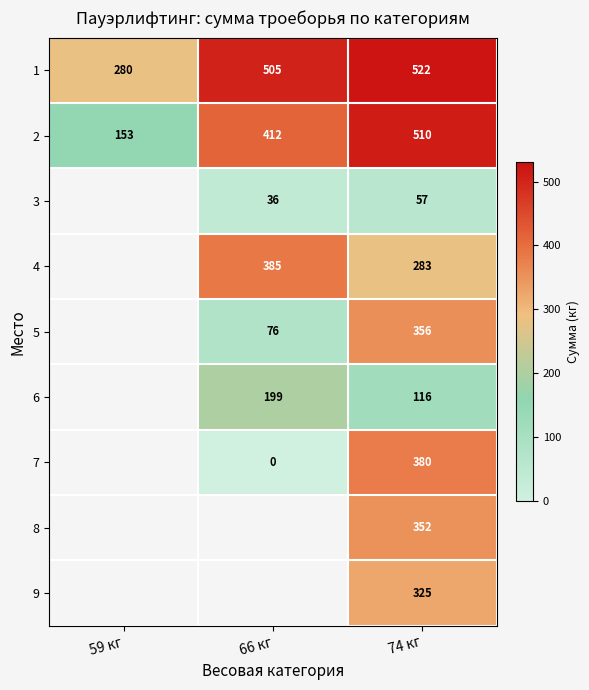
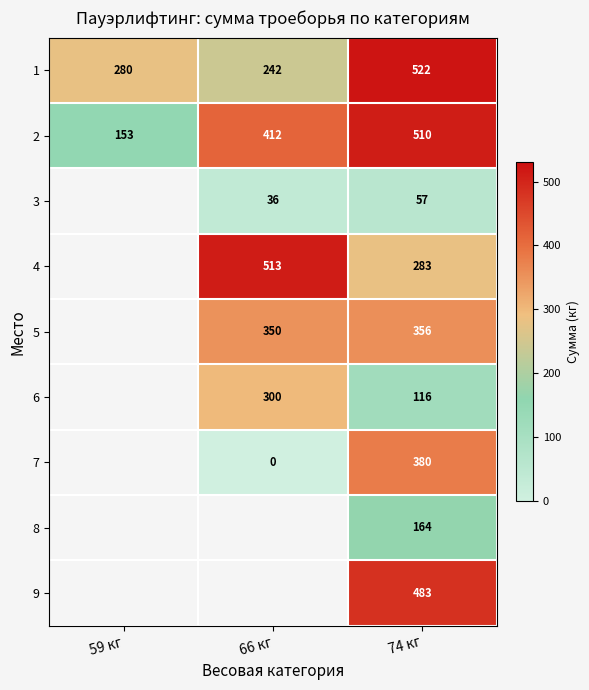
1, 66 кг: 505 -> 242
4, 66 кг: 385 -> 513
5, 66 кг: 76 -> 350
6, 66 кг: 199 -> 300
8, 74 кг: 352 -> 164
9, 74 кг: 325 -> 483
